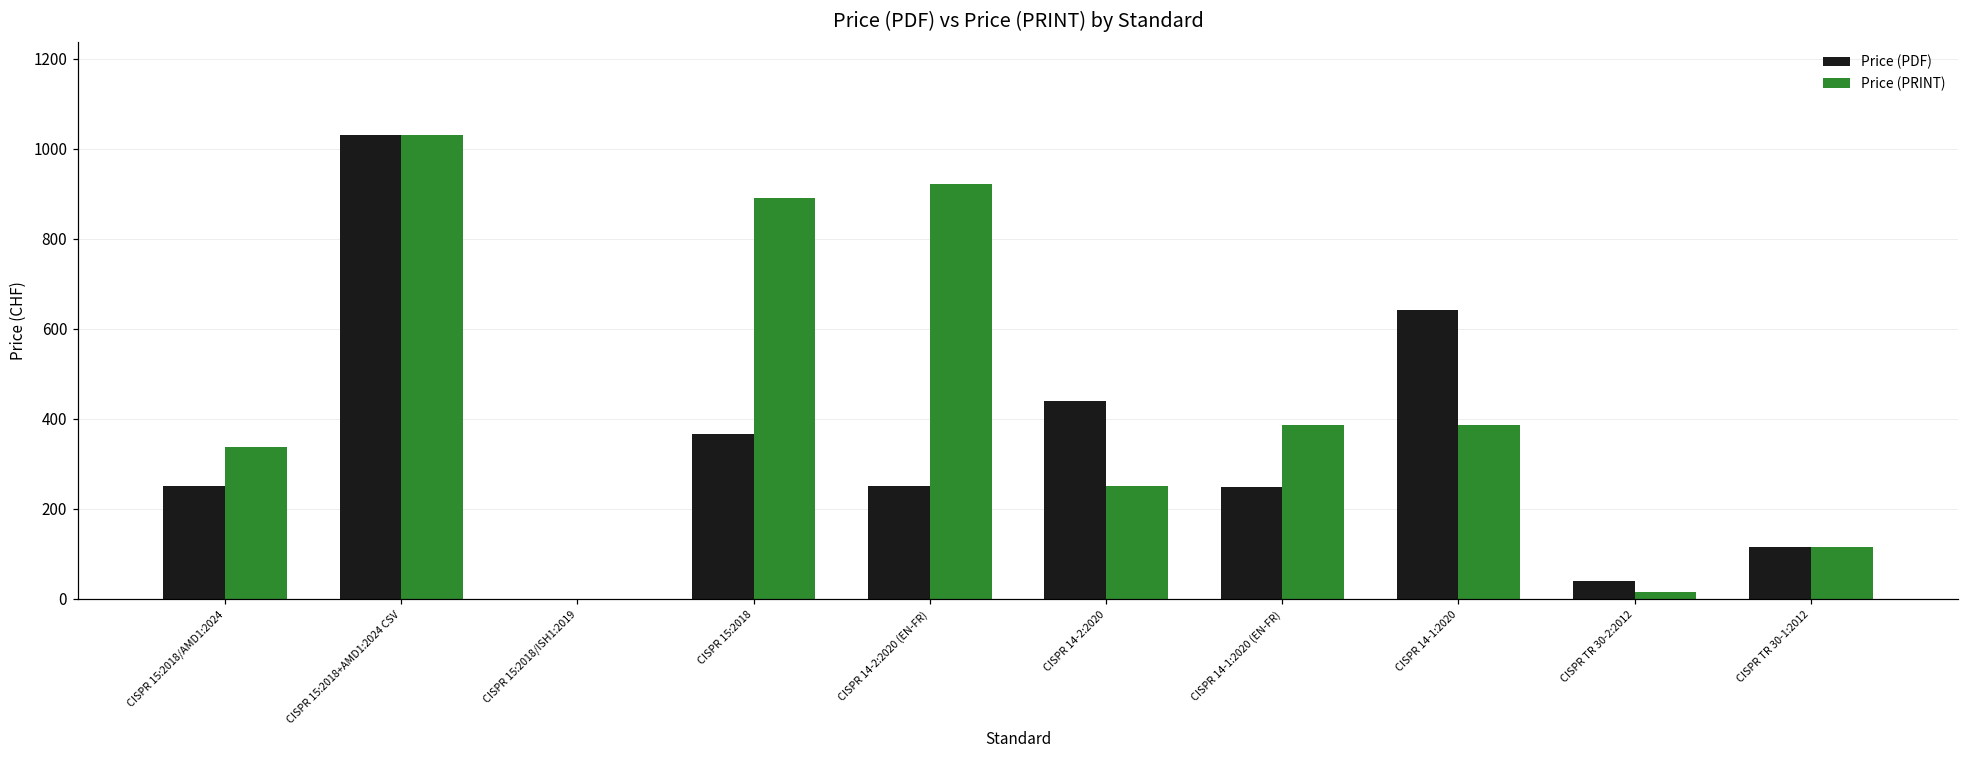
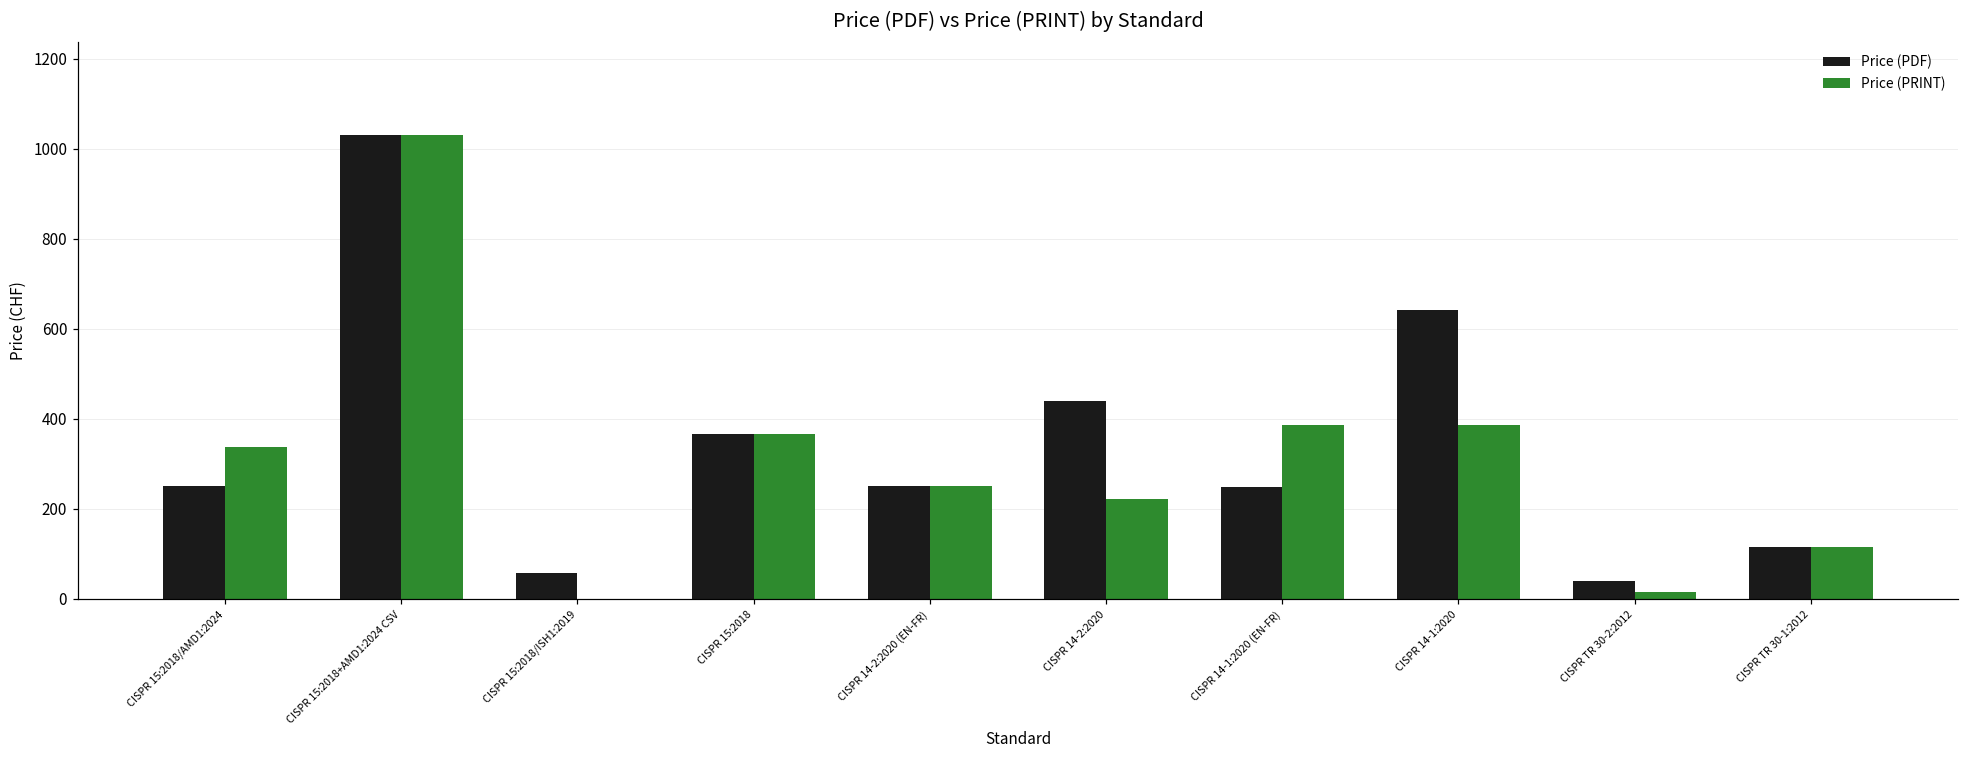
Price (PDF), CISPR 15:2018/ISH1:2019: 0 -> 60
Price (PRINT), CISPR 15:2018: 890 -> 370
Price (PRINT), CISPR 14-2:2020 (EN-FR): 920 -> 250
Price (PRINT), CISPR 14-2:2020: 250 -> 220
